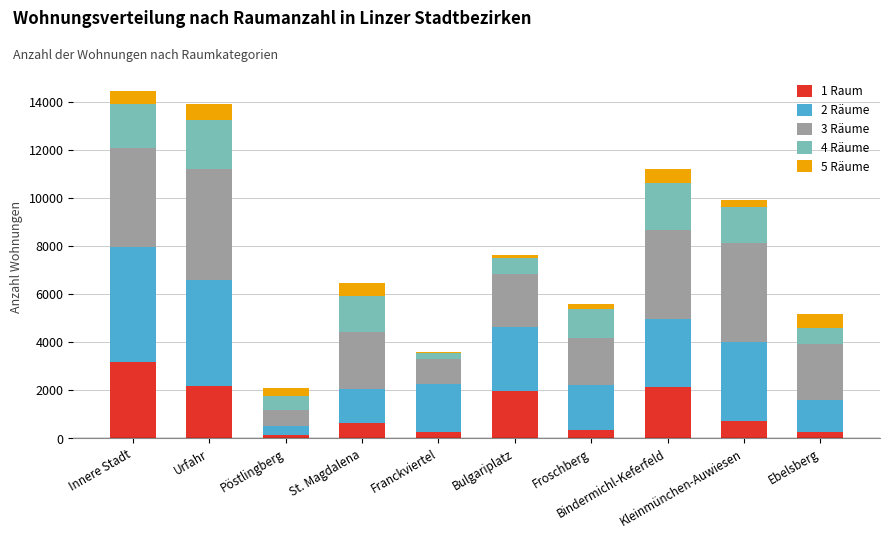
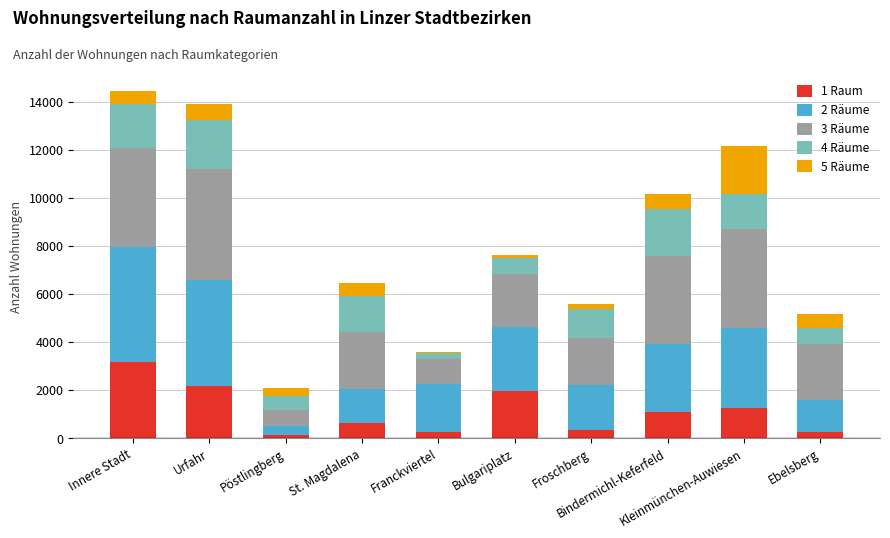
1 Raum, Bindermichl-Keferfeld: 2100 -> 1100
1 Raum, Kleinmünchen-Auwiesen: 700 -> 1300
5 Räume, Kleinmünchen-Auwiesen: 300 -> 2000
